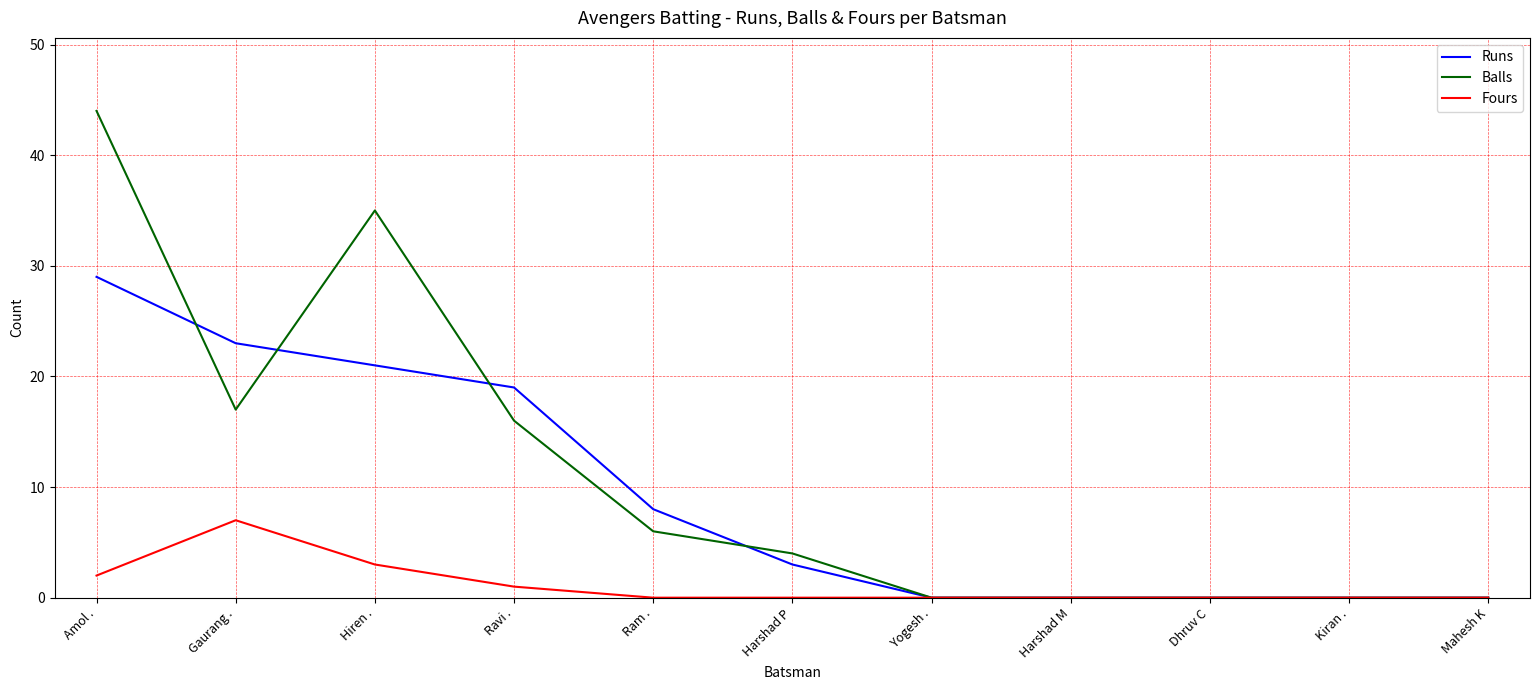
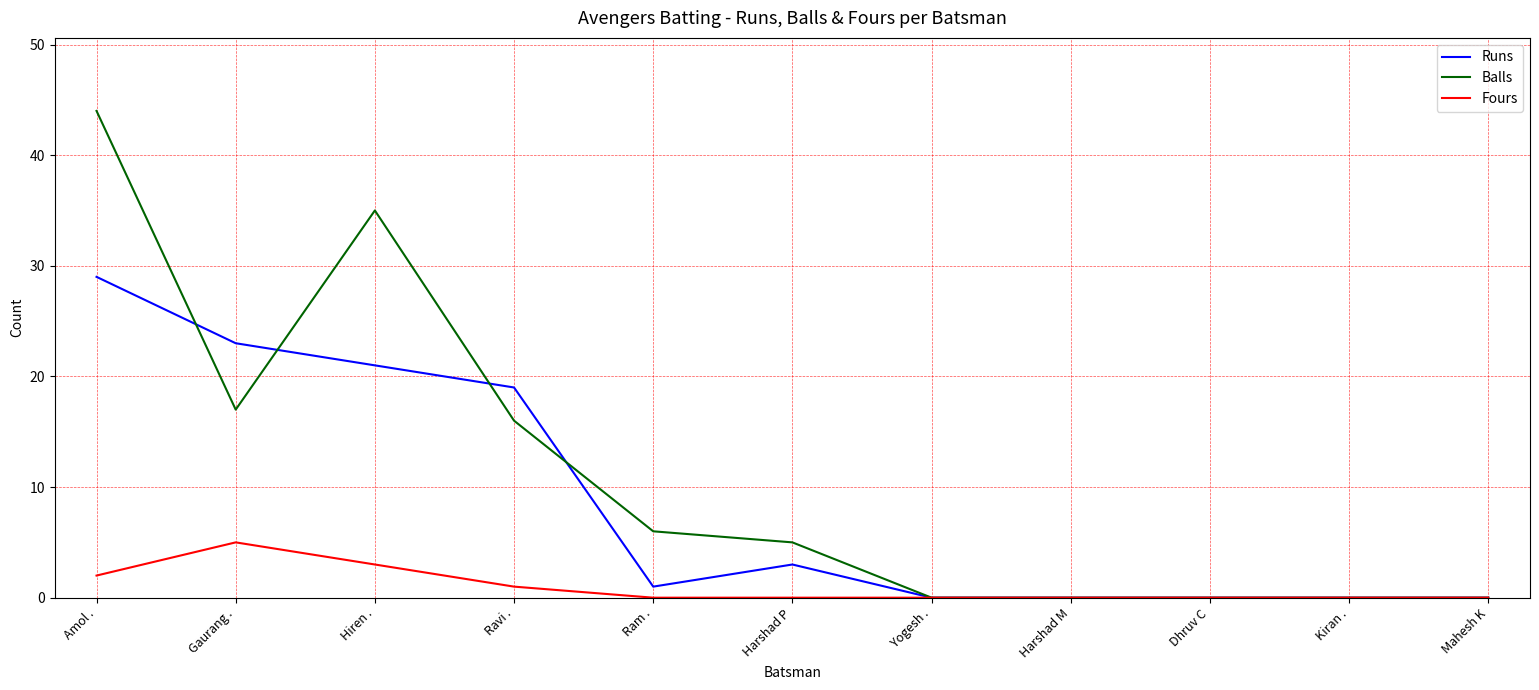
Fours, Gaurang .: 7 -> 5
Runs, Ram .: 8 -> 1
Balls, Harshad P: 4 -> 5
